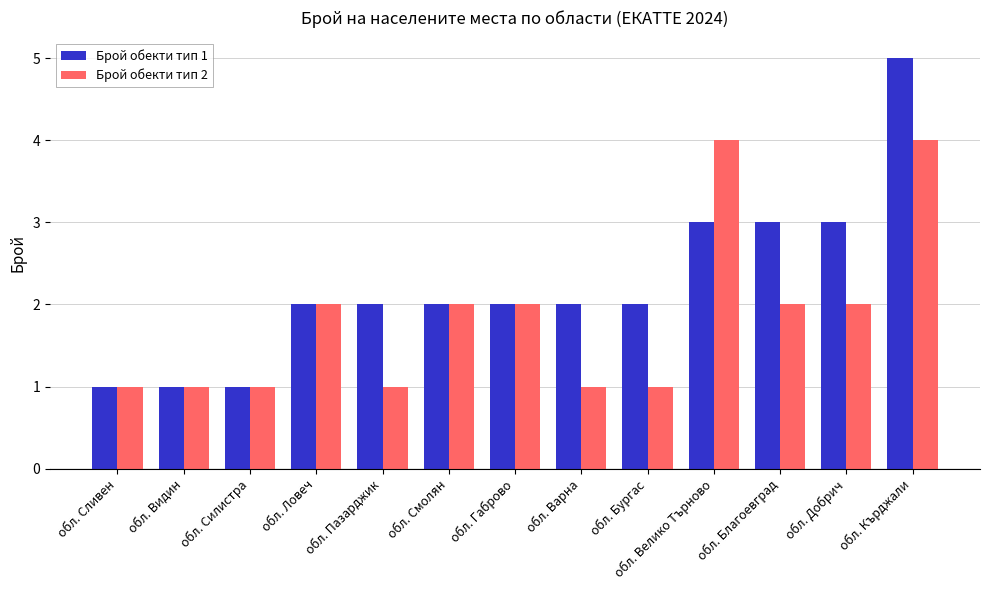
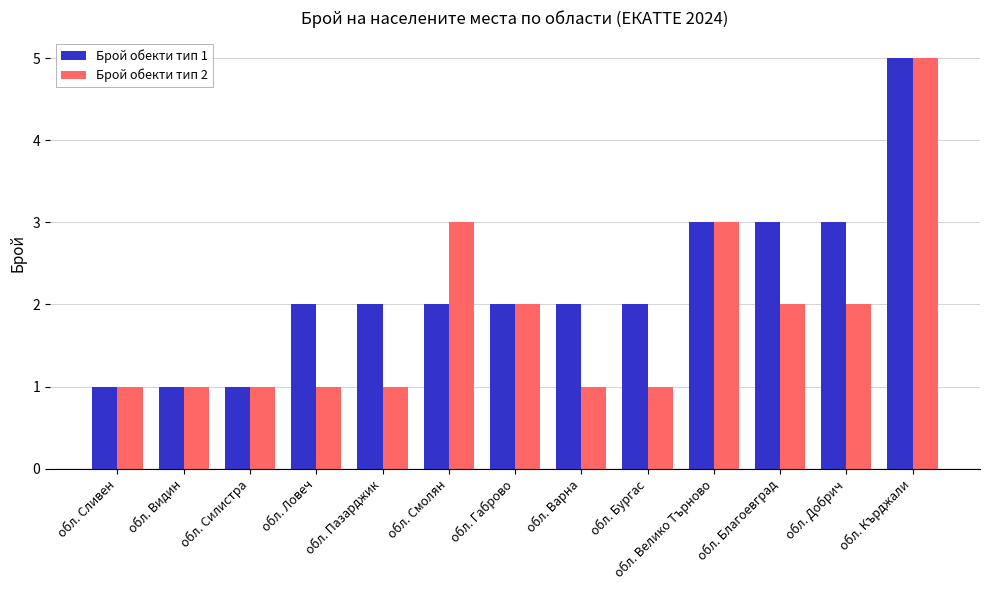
Брой обекти тип 2, обл. Ловеч: 2 -> 1
Брой обекти тип 2, обл. Смолян: 2 -> 3
Брой обекти тип 2, обл. Велико Търново: 4 -> 3
Брой обекти тип 2, обл. Кърджали: 4 -> 5
